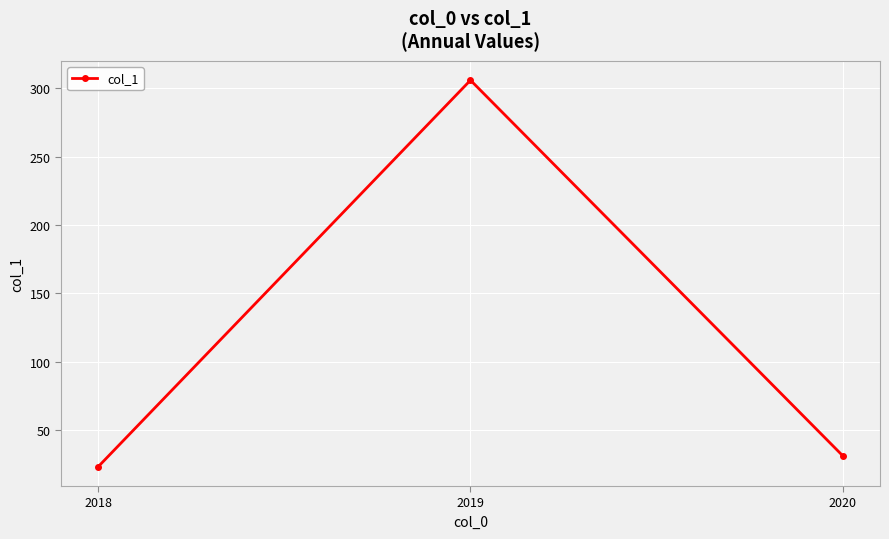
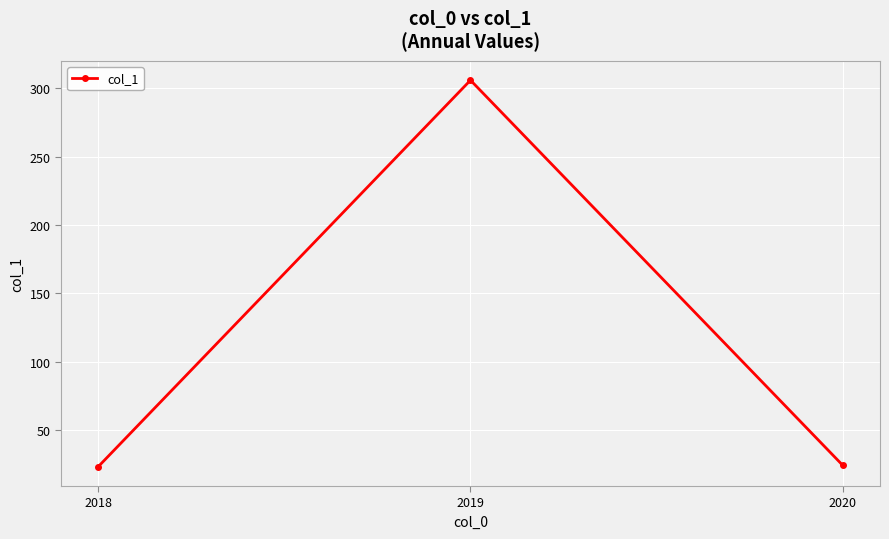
2020: 31 -> 24
